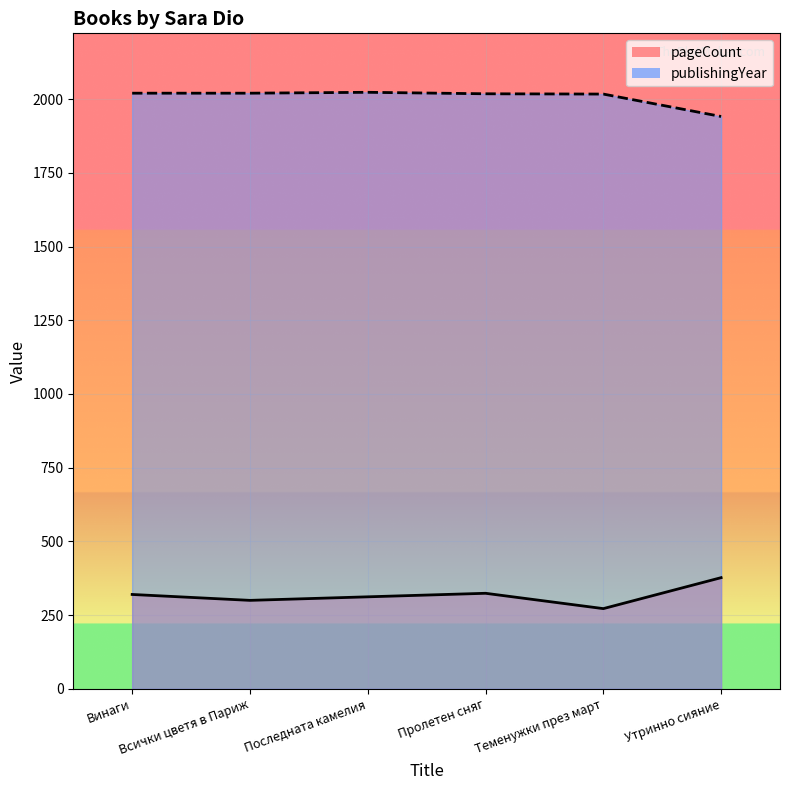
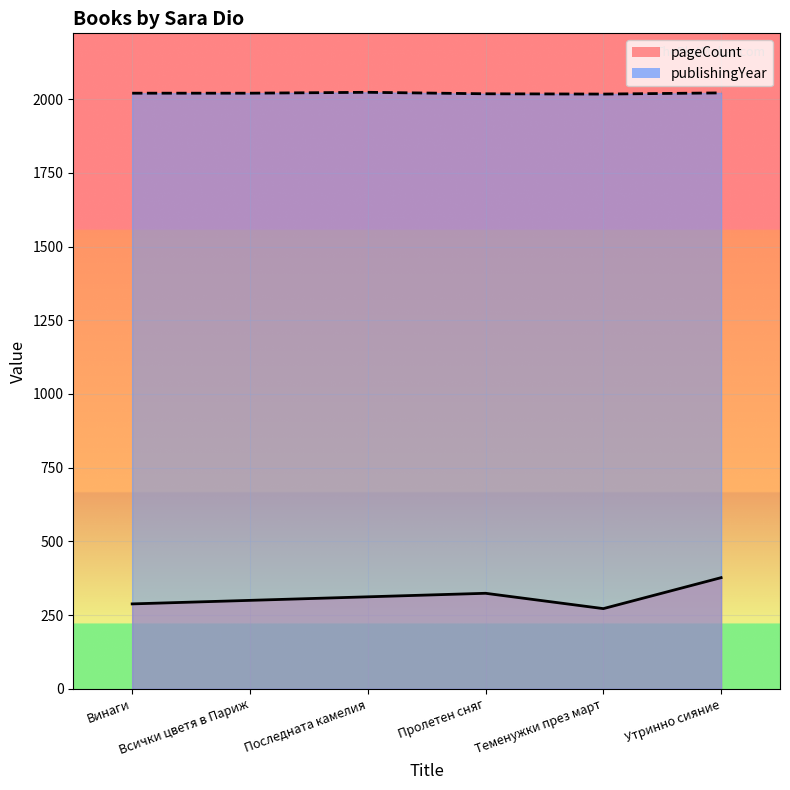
pageCount, Винаги: 320 -> 290
publishingYear, Утринно сияние: 1940 -> 2020
